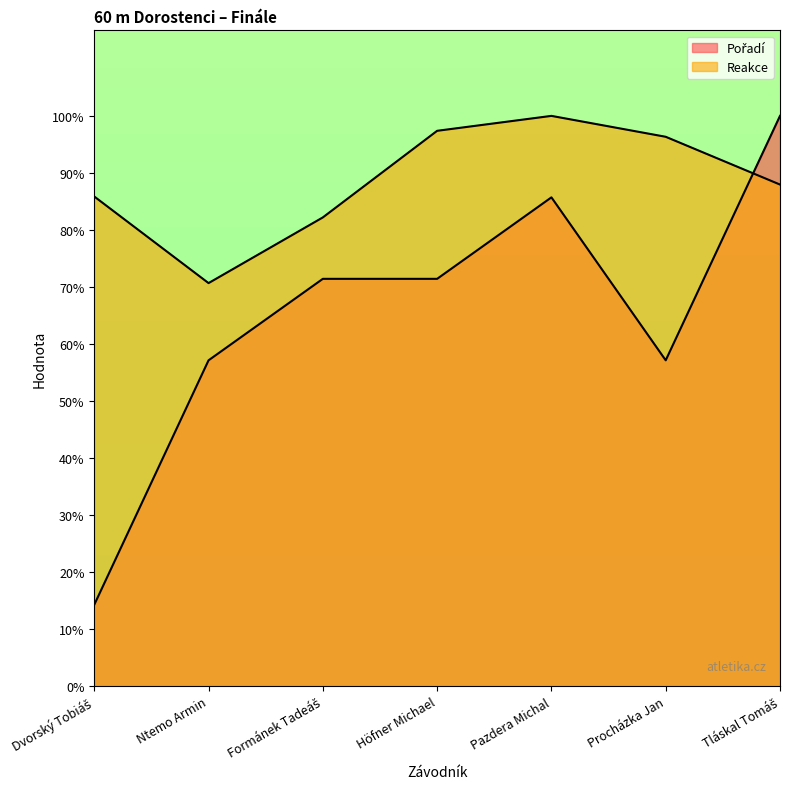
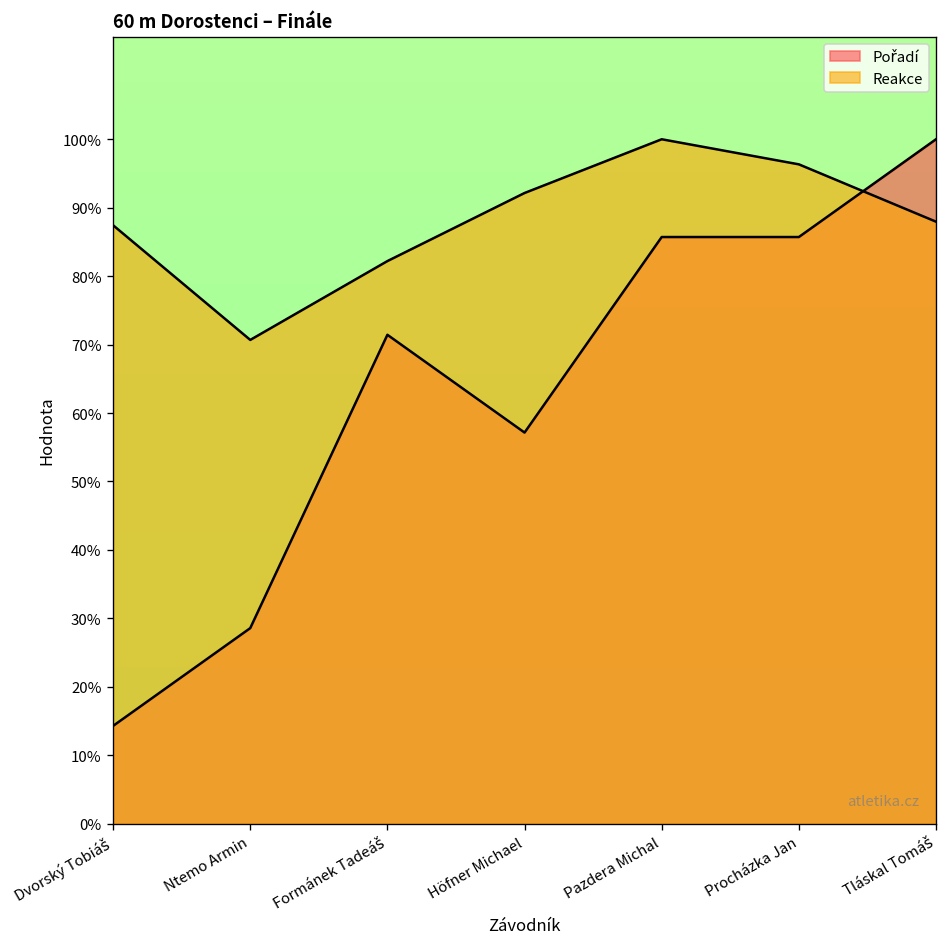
Reakce, Dvorský Tobiáš: 86% -> 87%
Pořadí, Ntemo Armin: 57% -> 29%
Pořadí, Höfner Michael: 71% -> 57%
Reakce, Höfner Michael: 97% -> 92%
Pořadí, Procházka Jan: 57% -> 86%
